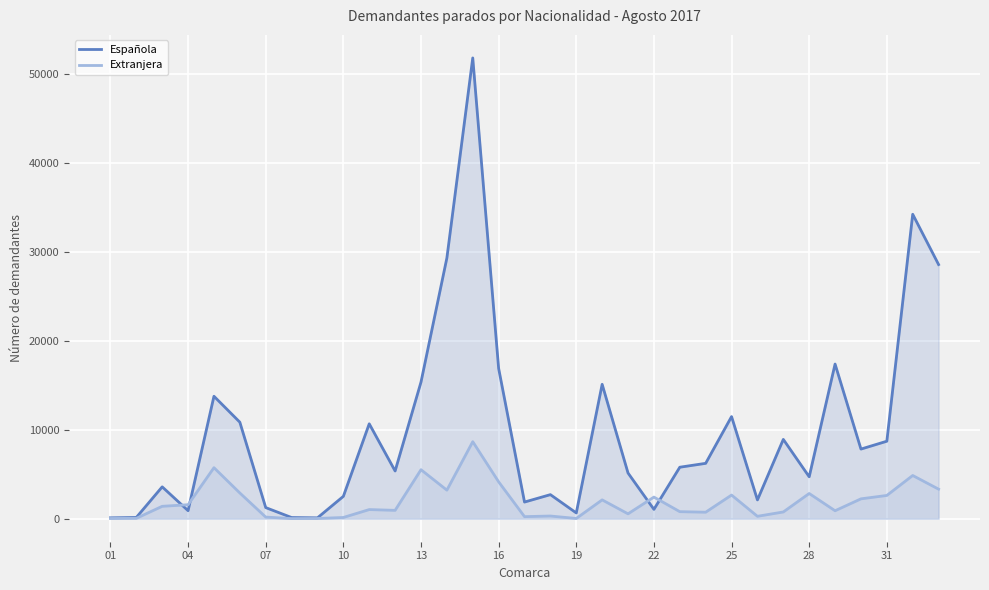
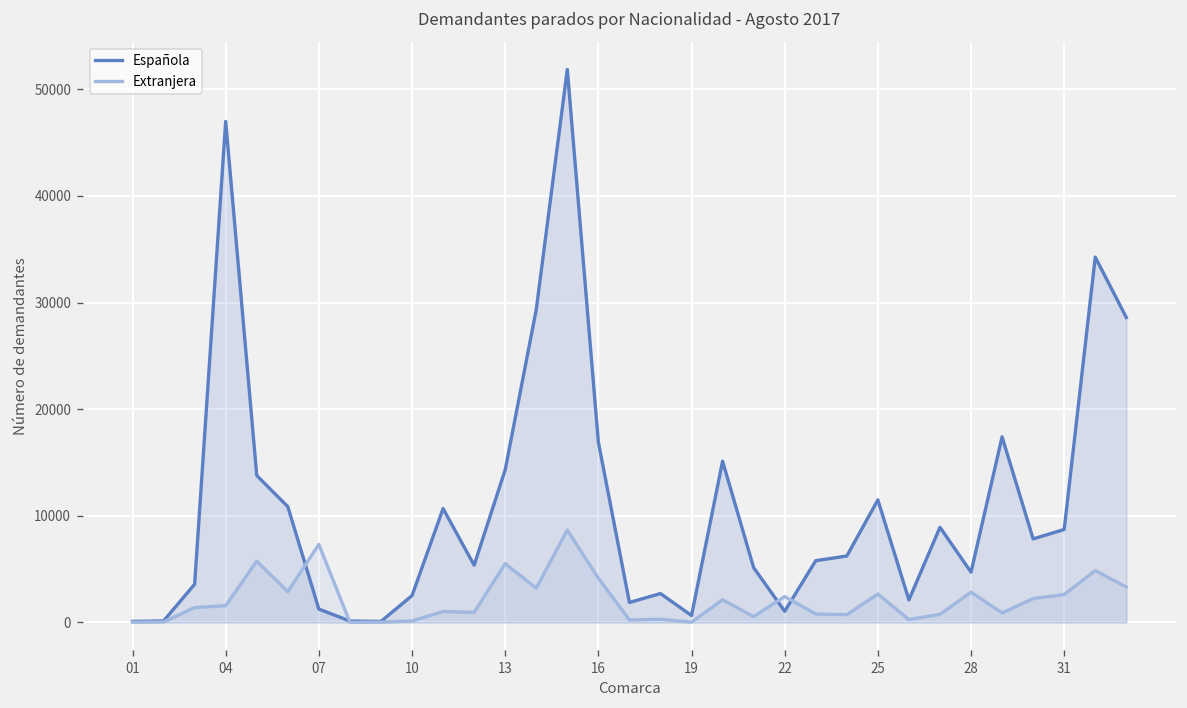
Española, 04: 1000 -> 47000
Extranjera, 07: 0 -> 7000
Española, 13: 15000 -> 14000
